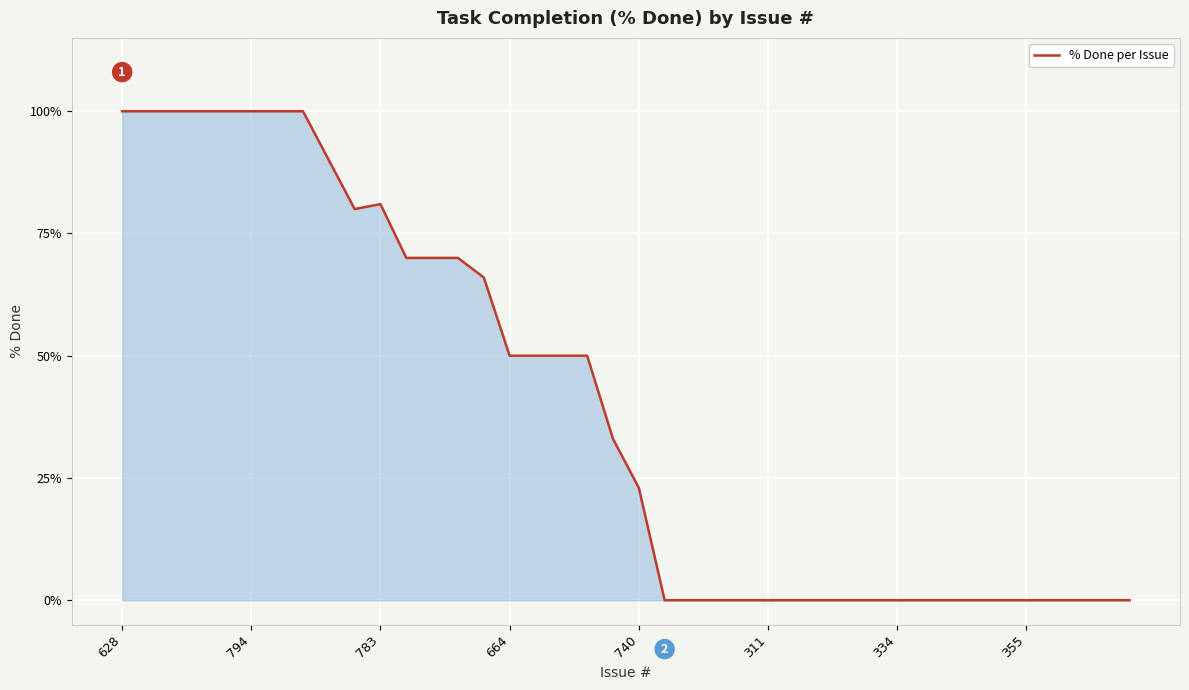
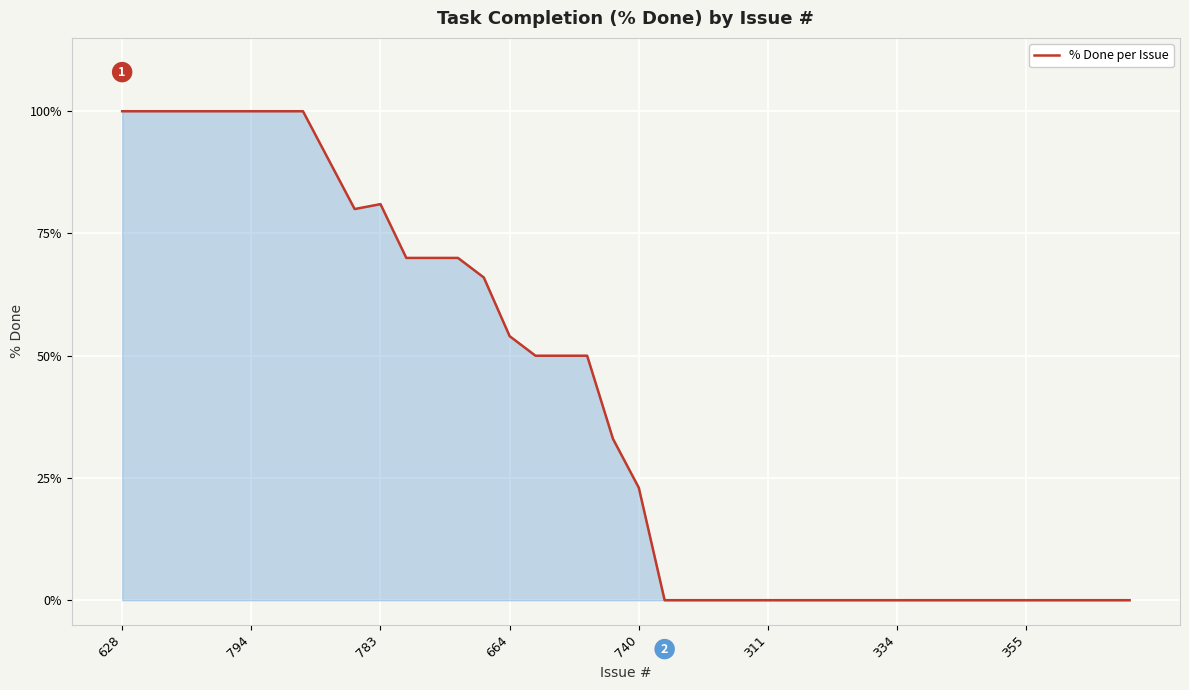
664: 50% -> 54%
